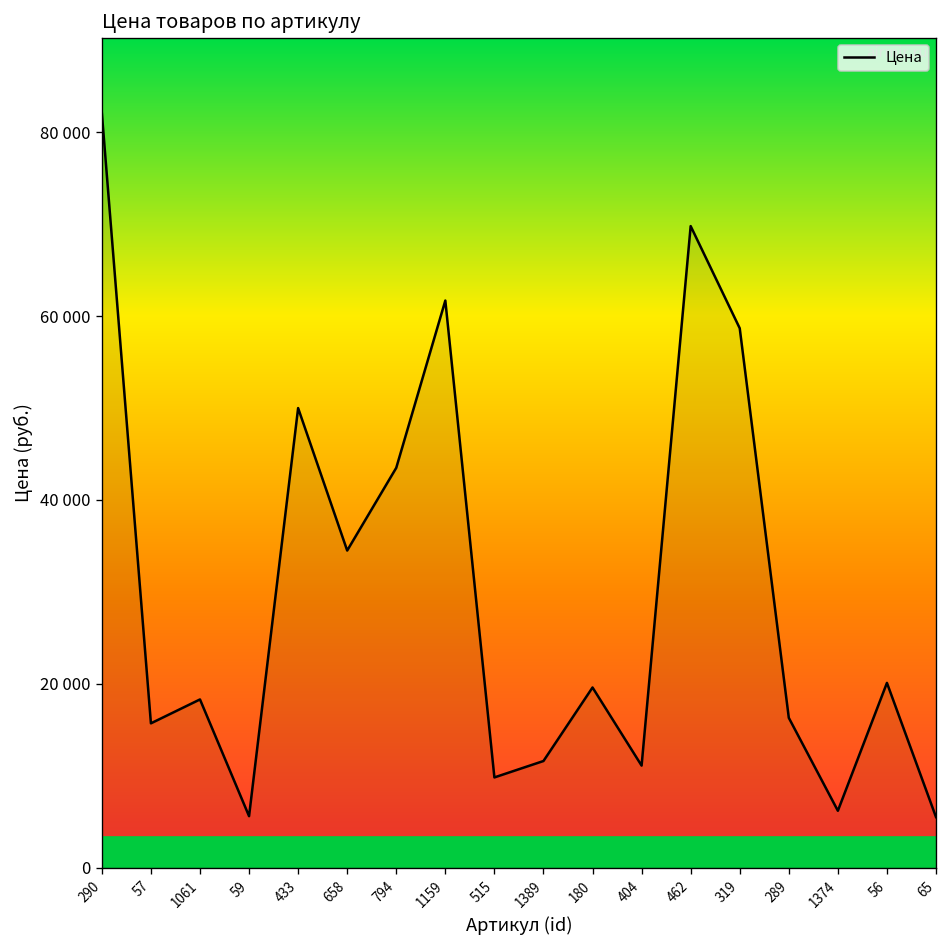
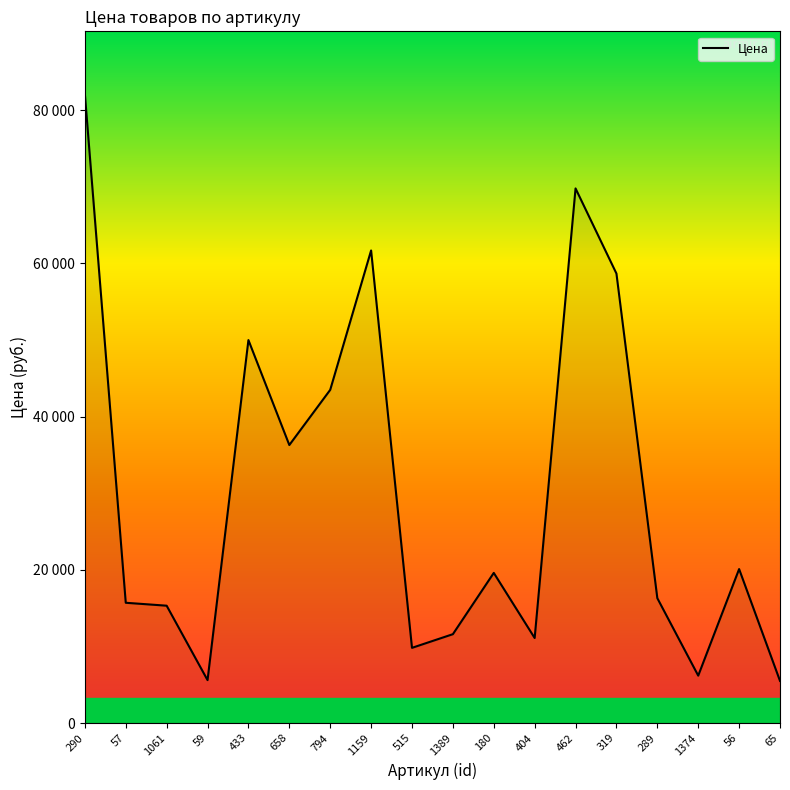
1061: 18000 -> 15000
658: 35000 -> 36000
